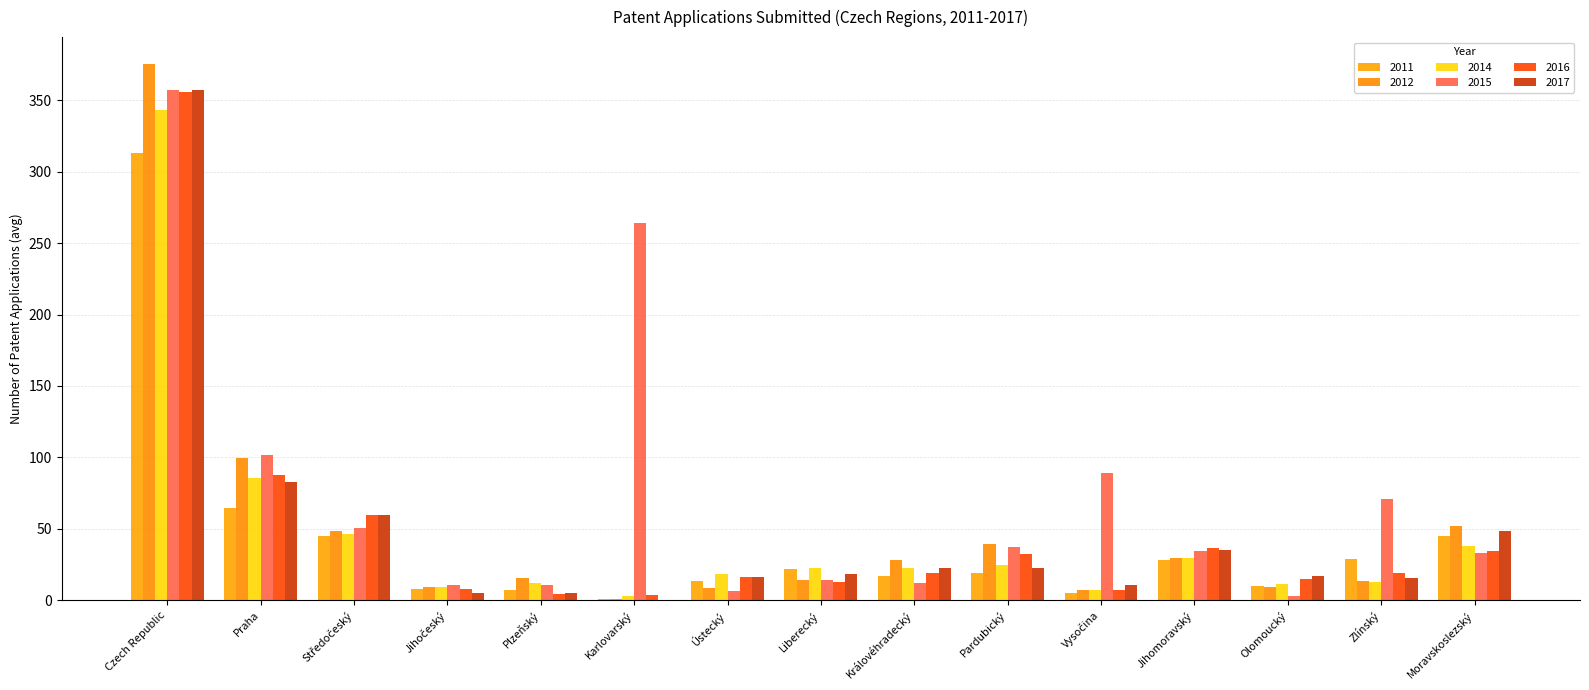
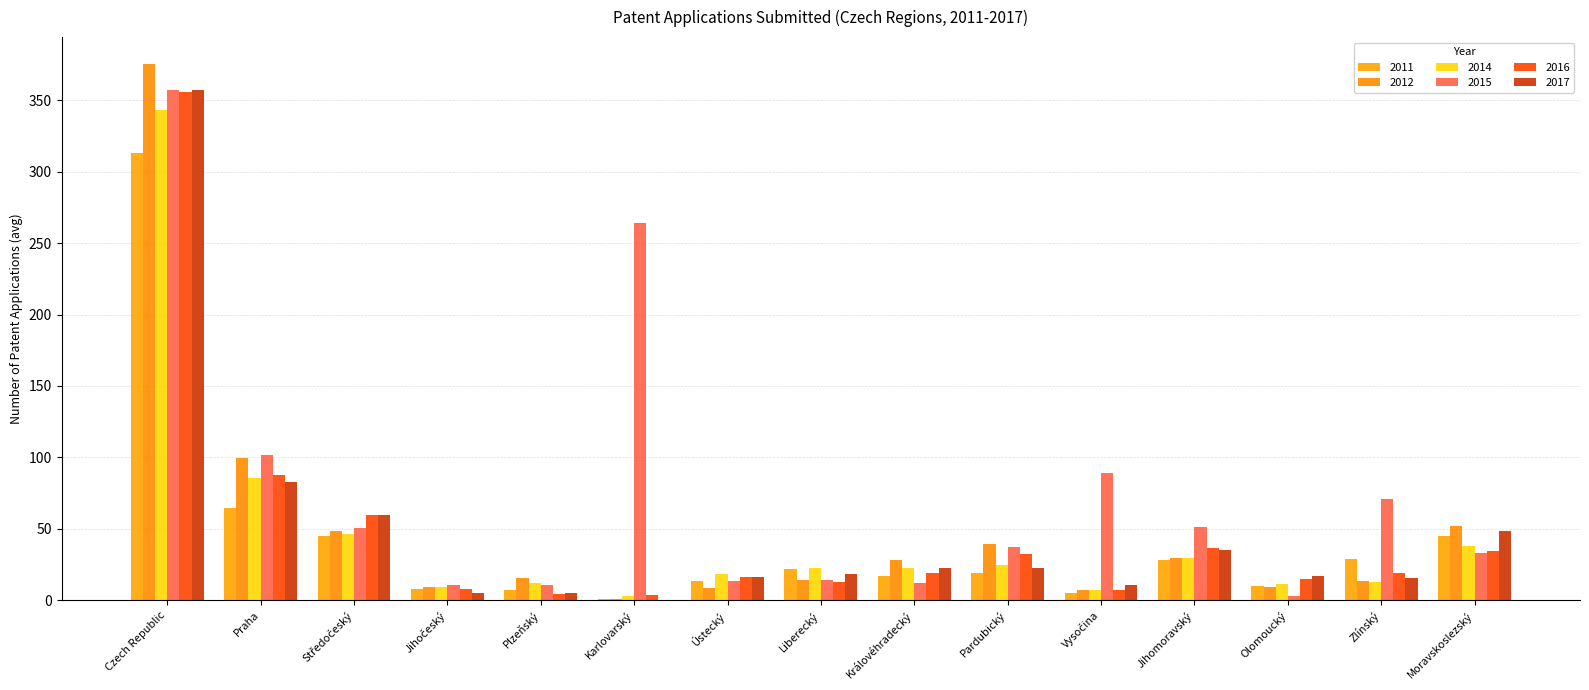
2015, Ústecký: 6 -> 13
2015, Jihomoravský: 35 -> 51
